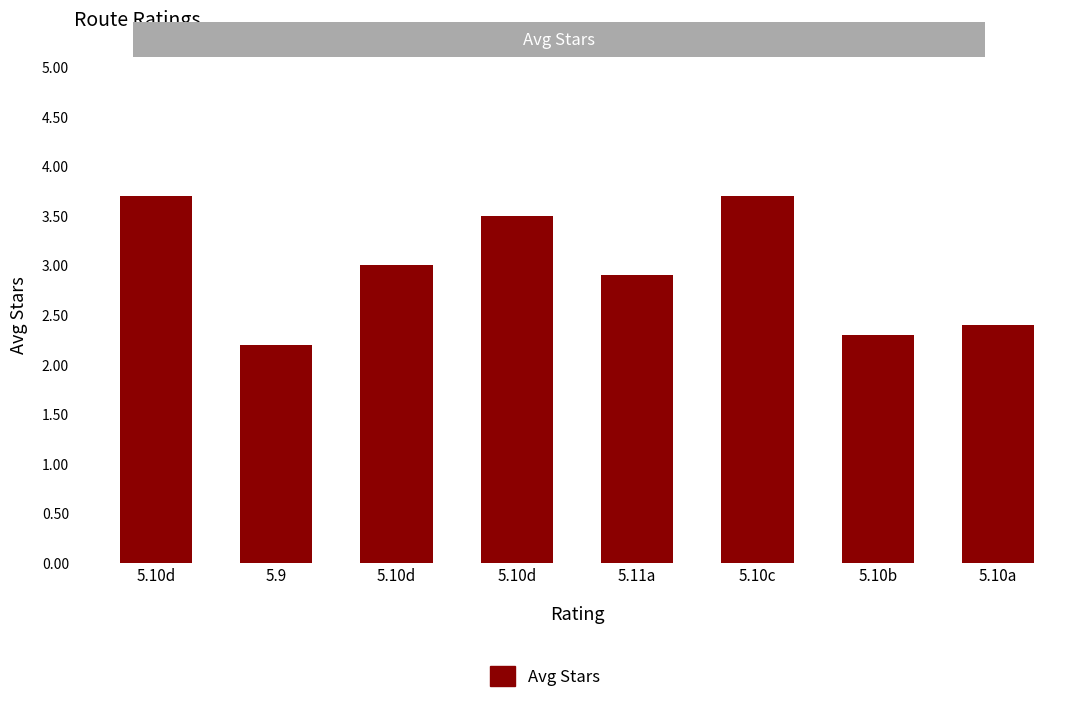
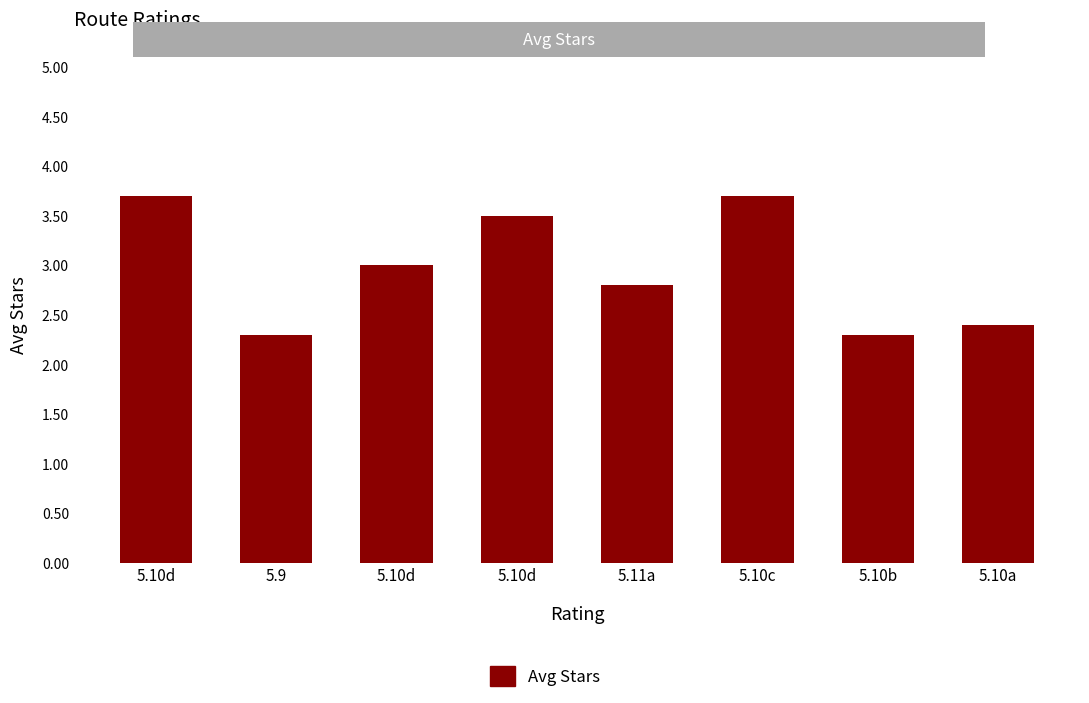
5.9: 2.2 -> 2.3
5.11a: 2.9 -> 2.8
